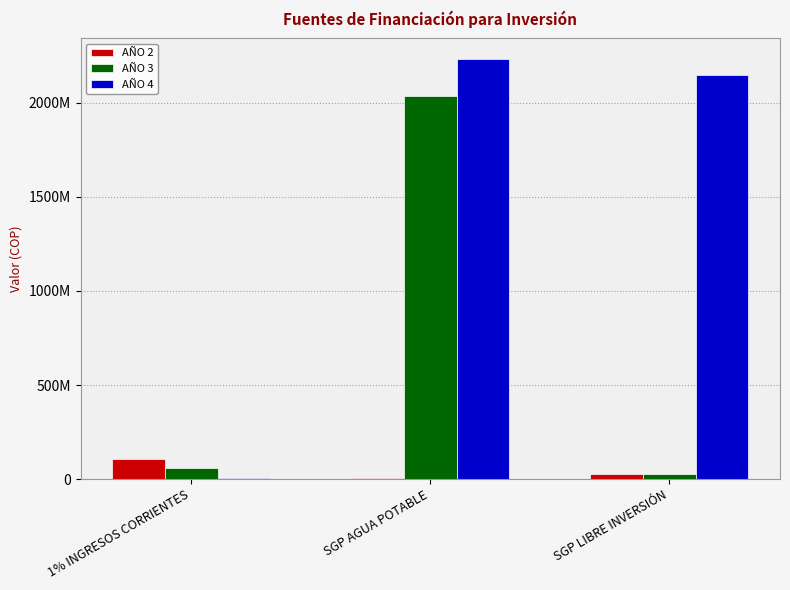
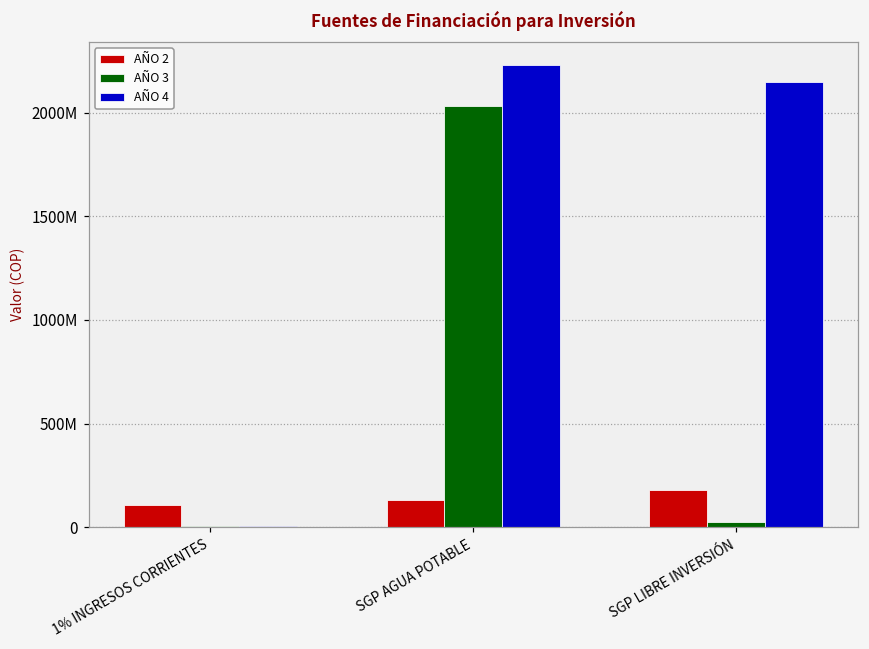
AÑO 3, 1% INGRESOS CORRIENTES: 60000000 -> 0
AÑO 2, SGP AGUA POTABLE: 10000000 -> 130000000
AÑO 2, SGP LIBRE INVERSIÓN: 30000000 -> 180000000
